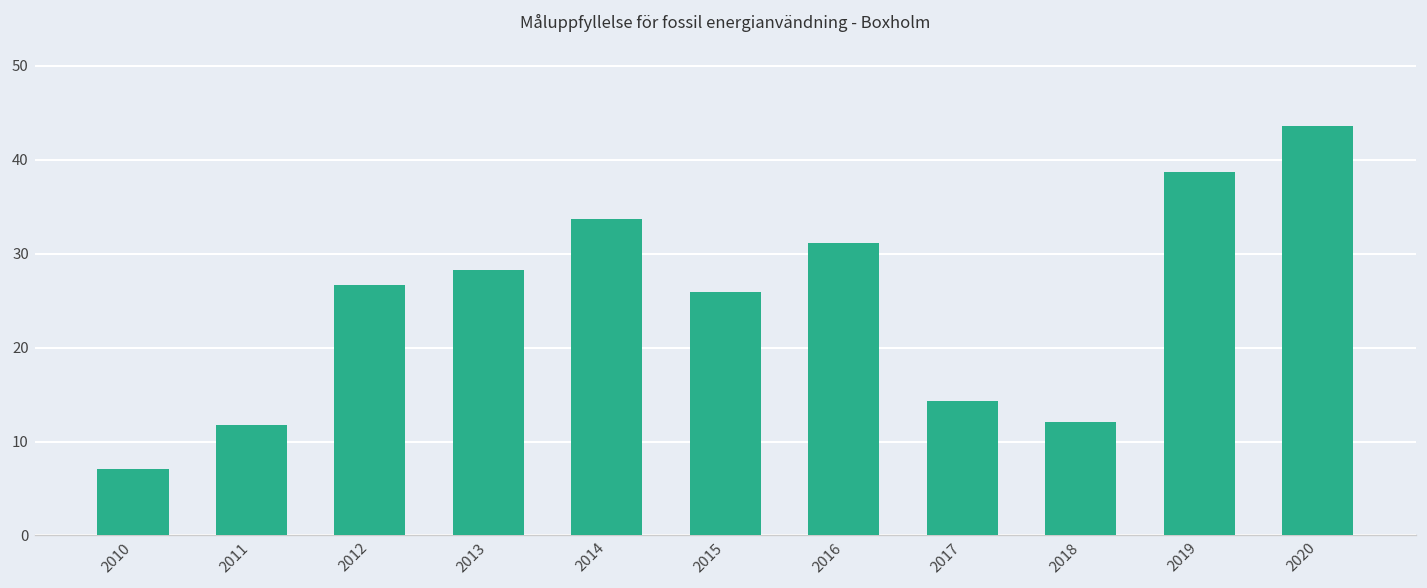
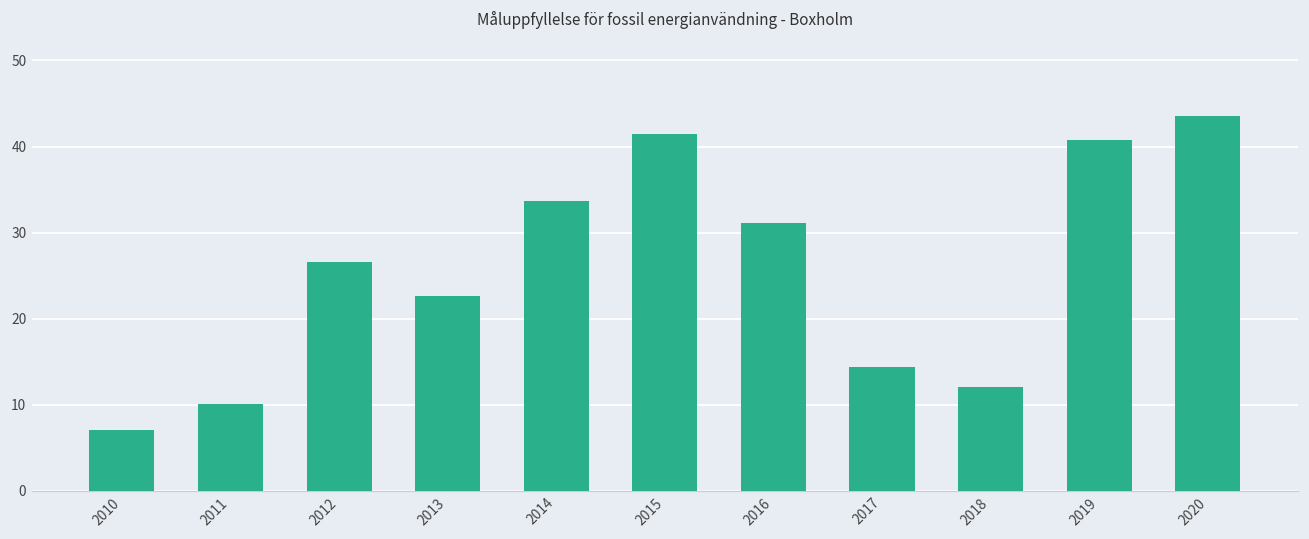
2011: 12 -> 10
2013: 28 -> 23
2015: 26 -> 41
2019: 39 -> 41
